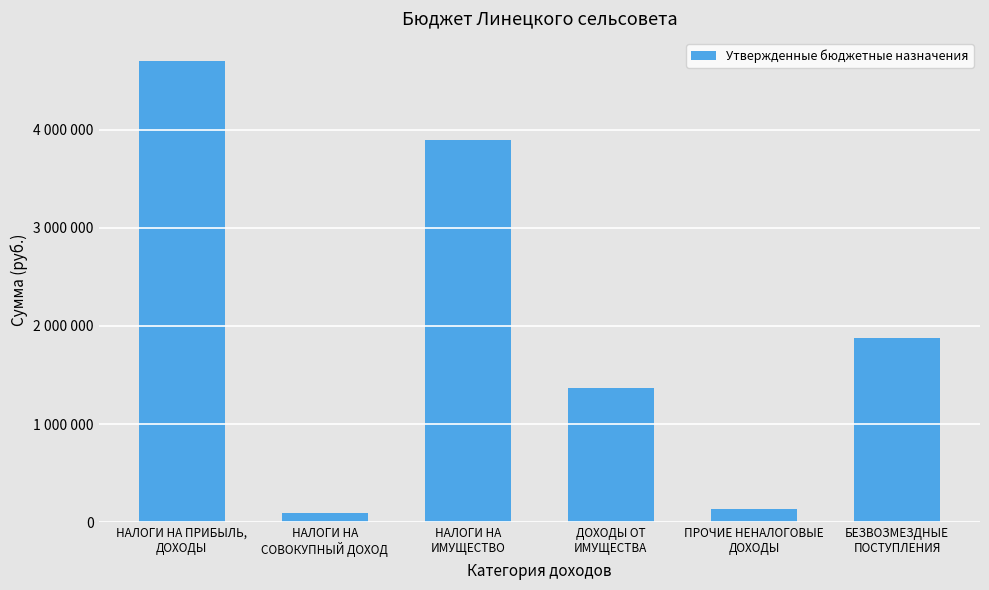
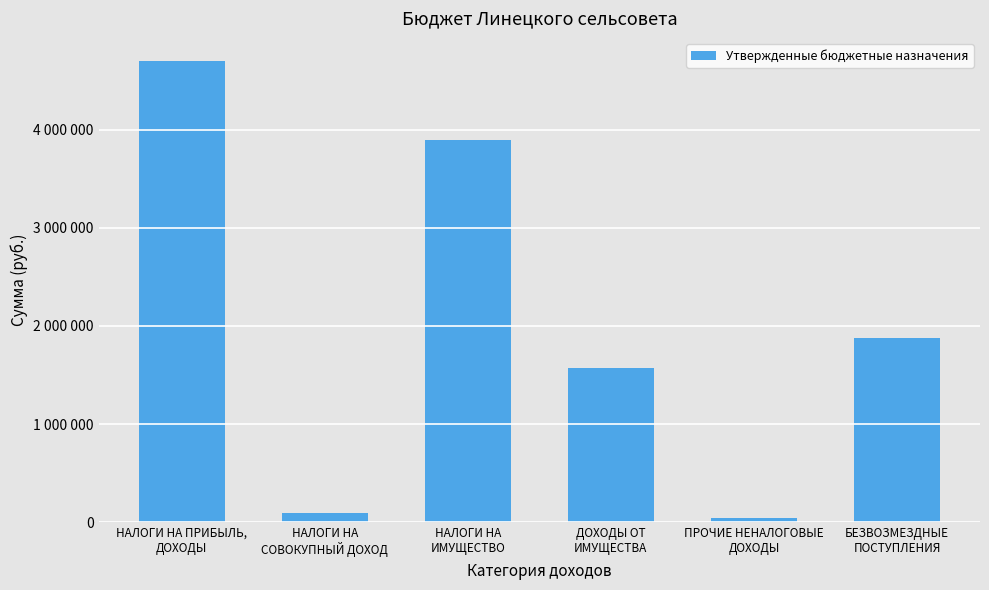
ДОХОДЫ ОТ ИМУЩЕСТВА: 1400000 -> 1600000
ПРОЧИЕ НЕНАЛОГОВЫЕ ДОХОДЫ: 100000 -> 0
